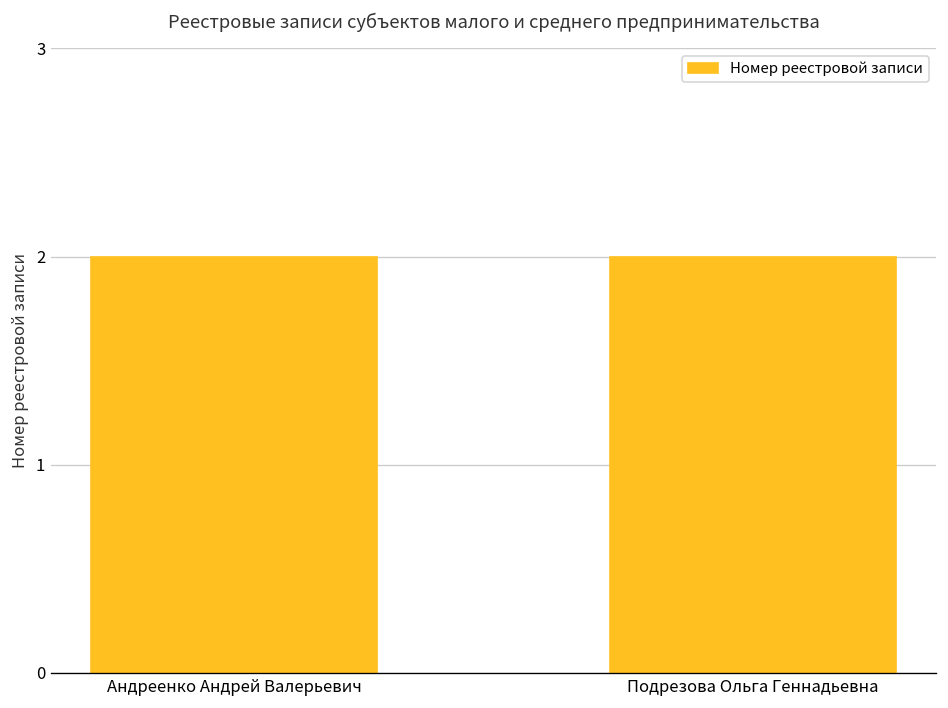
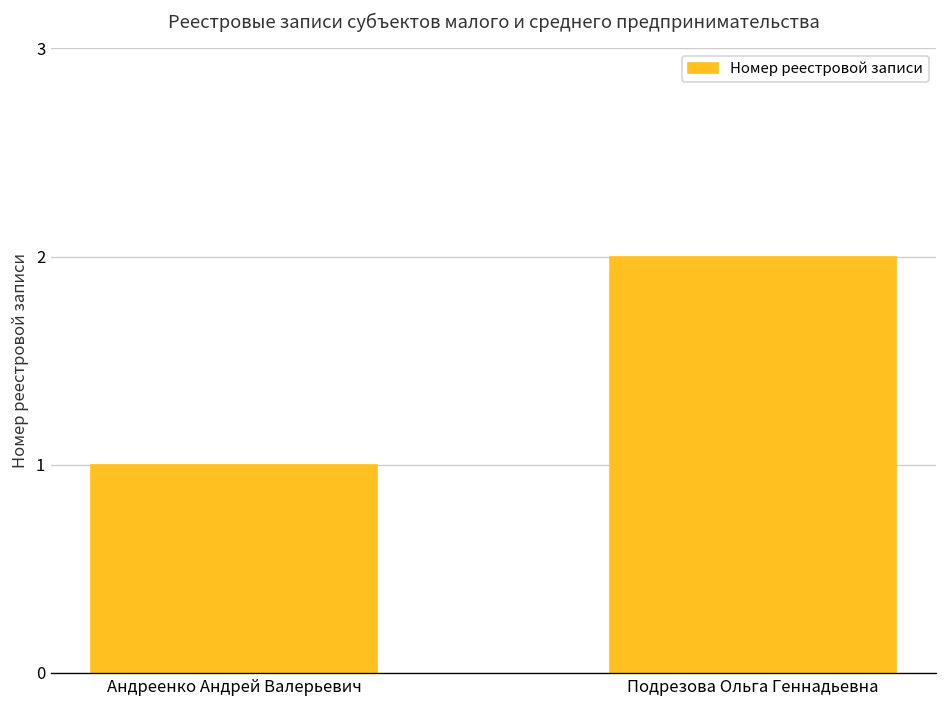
Андреенко Андрей Валерьевич: 2 -> 1
